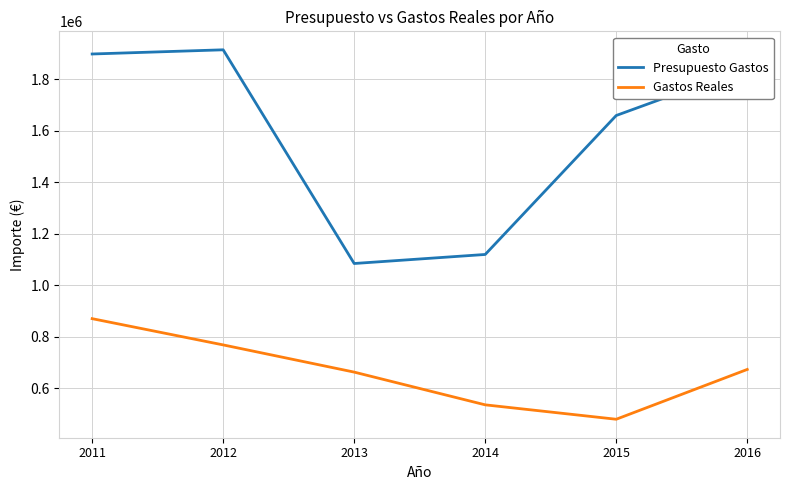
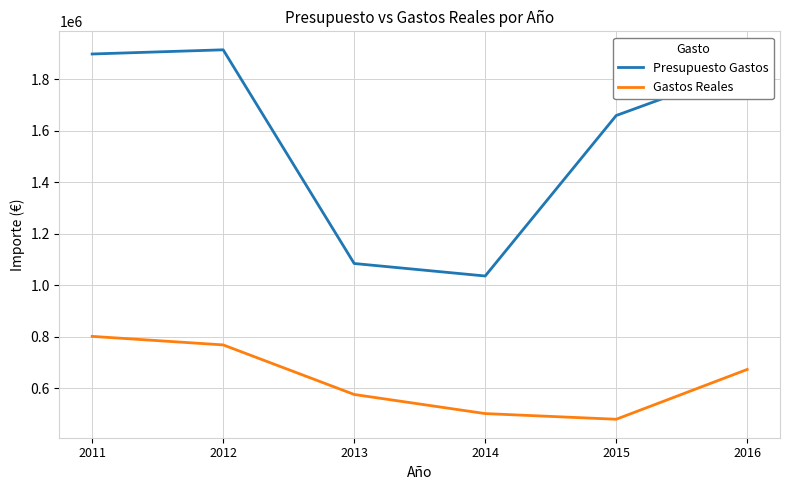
Gastos Reales, 2011: 870000 -> 800000
Gastos Reales, 2013: 660000 -> 580000
Presupuesto Gastos, 2014: 1120000 -> 1040000
Gastos Reales, 2014: 540000 -> 500000
